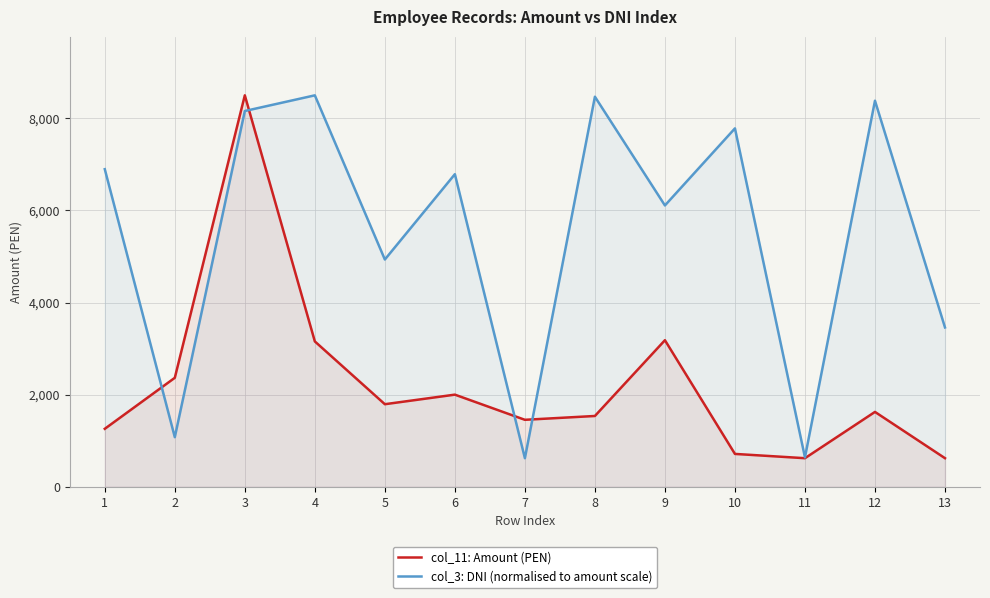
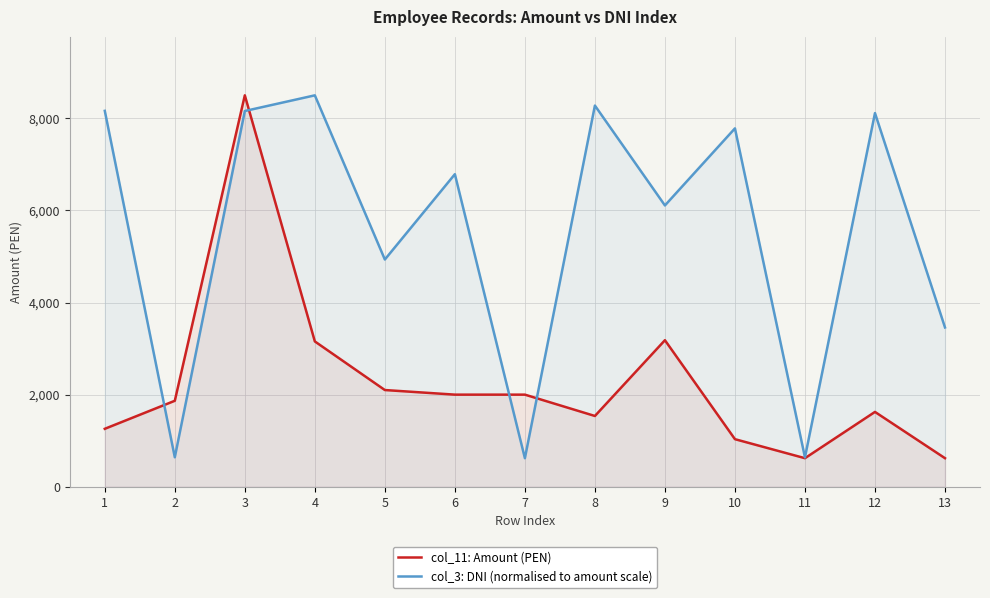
col_3: DNI (normalised to amount scale), 1: 6,900 -> 8,200
col_11: Amount (PEN), 2: 2,400 -> 1,900
col_3: DNI (normalised to amount scale), 2: 1,100 -> 600
col_11: Amount (PEN), 5: 1,800 -> 2,100
col_11: Amount (PEN), 7: 1,500 -> 2,000
col_3: DNI (normalised to amount scale), 8: 8,500 -> 8,300
col_11: Amount (PEN), 10: 700 -> 1,000
col_3: DNI (normalised to amount scale), 12: 8,400 -> 8,100
